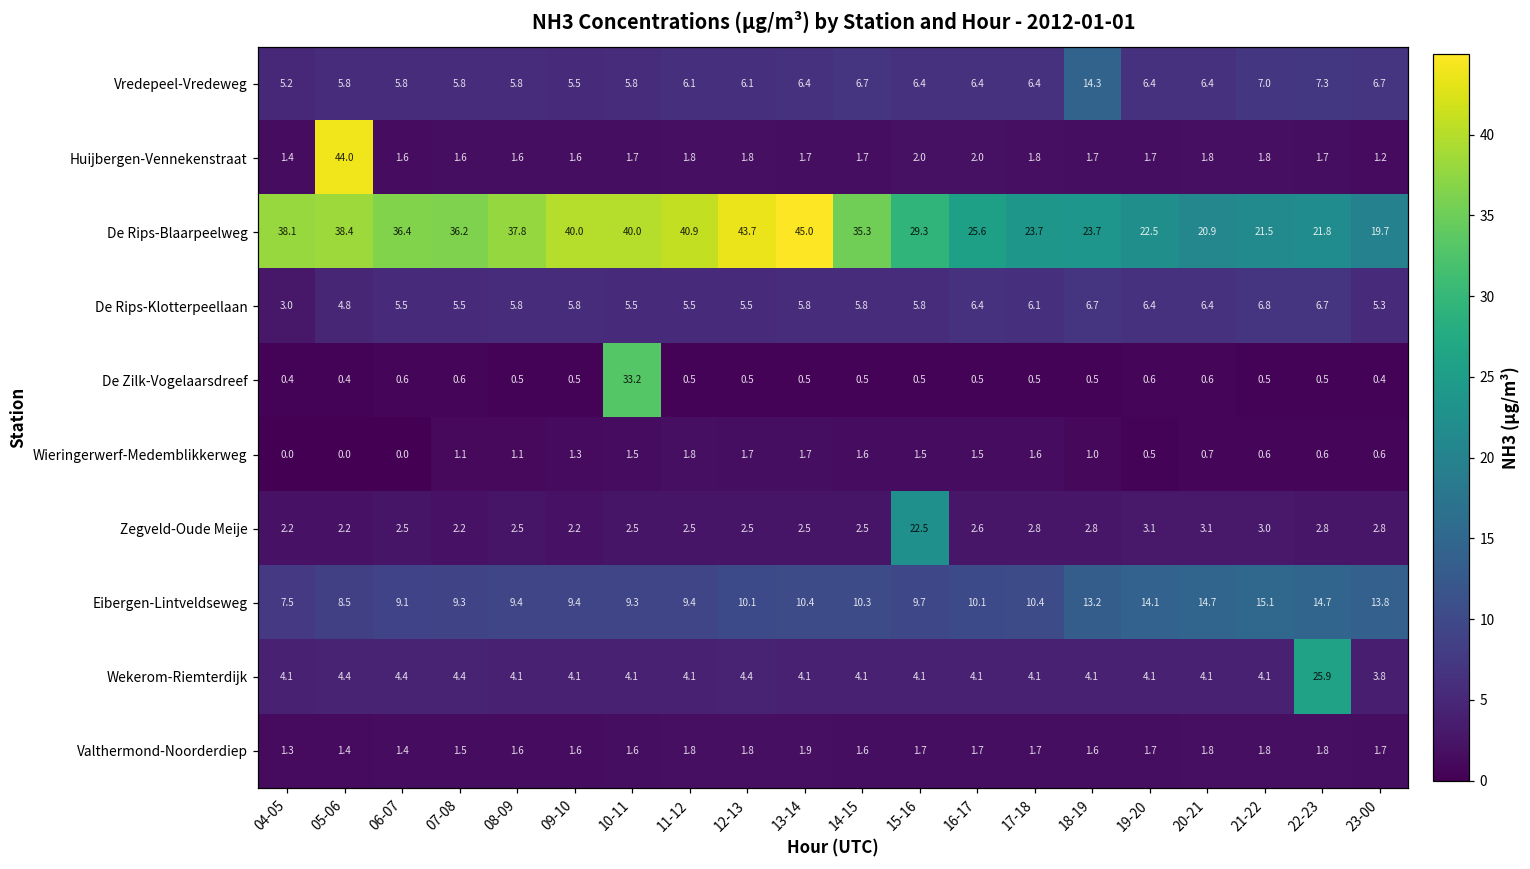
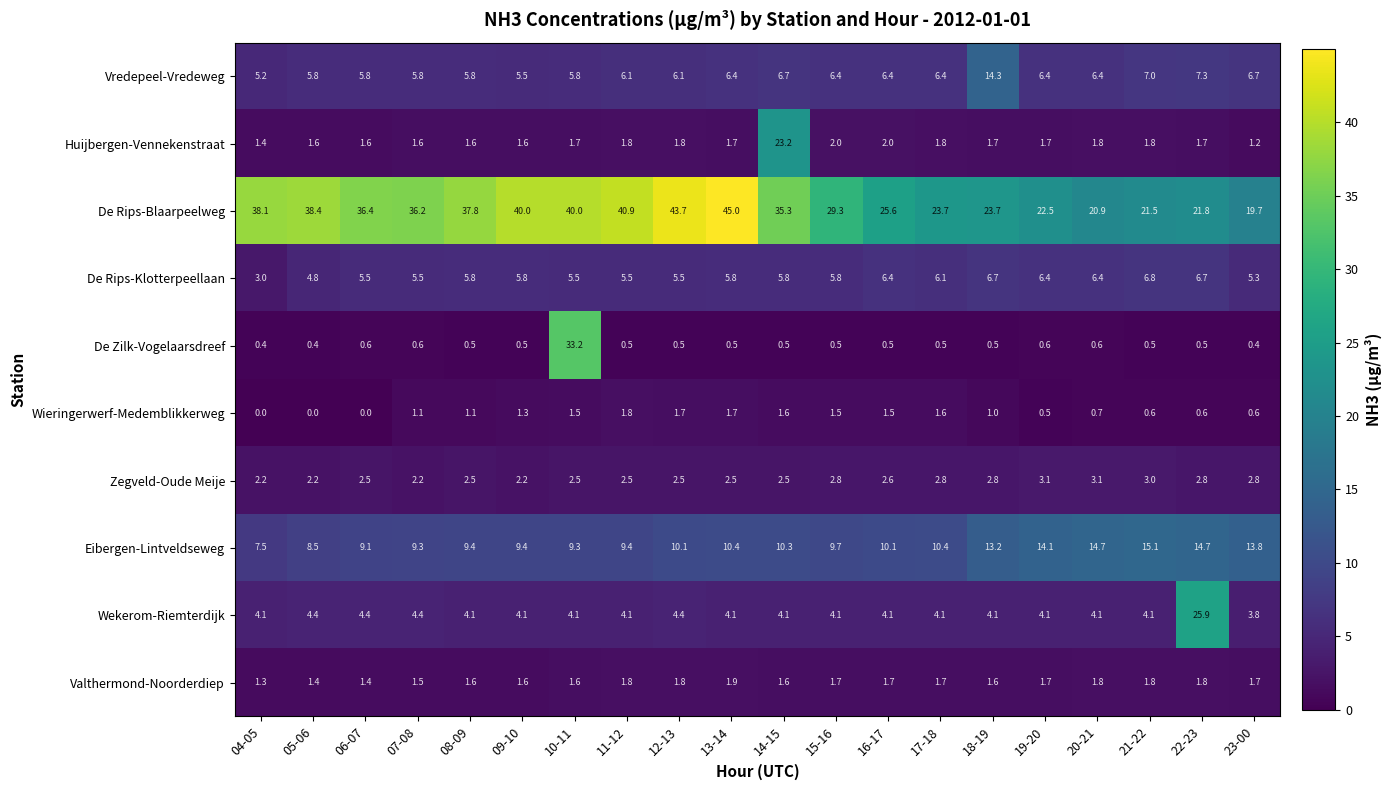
Huijbergen-Vennekenstraat, 05-06: 44.0 -> 1.6
Huijbergen-Vennekenstraat, 14-15: 1.7 -> 23.2
Zegveld-Oude Meije, 15-16: 22.5 -> 2.8
